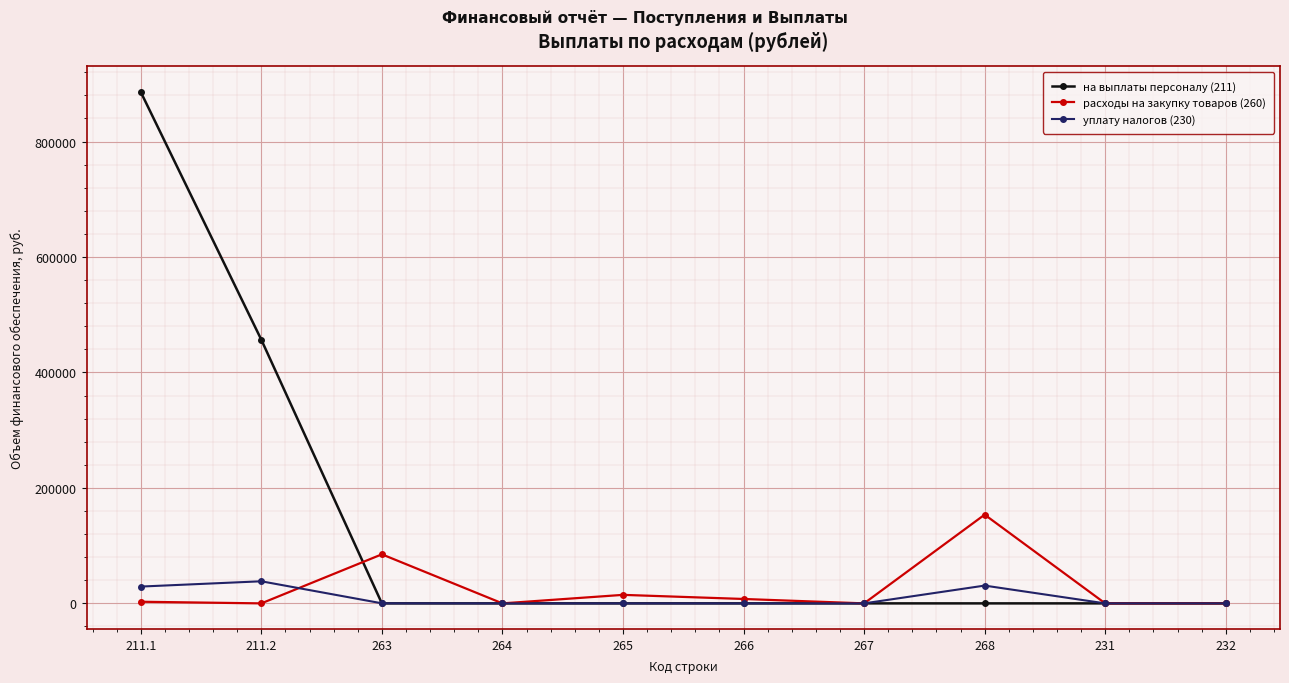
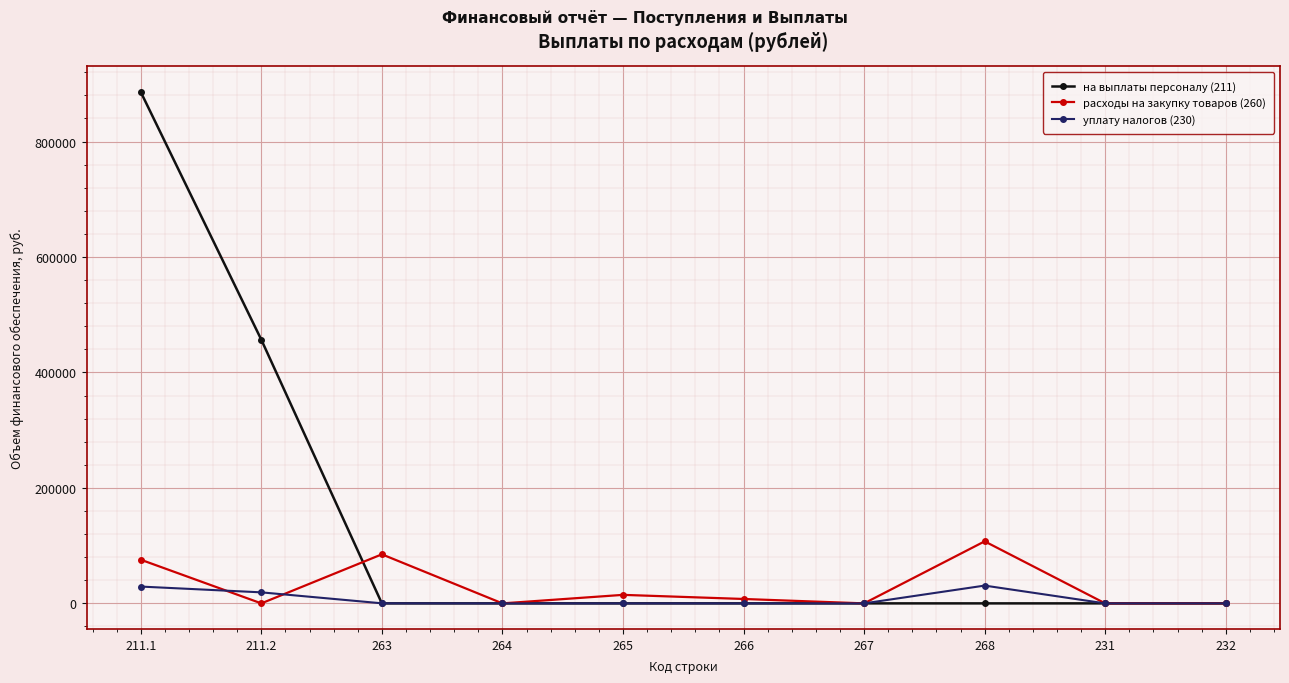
расходы на закупку товаров (260), 211.1: 0 -> 80000
уплату налогов (230), 211.2: 40000 -> 20000
расходы на закупку товаров (260), 268: 150000 -> 110000
